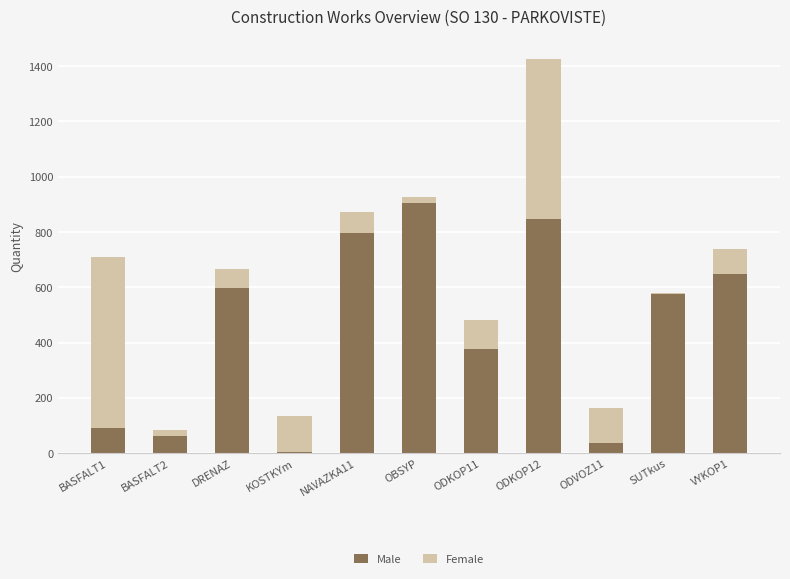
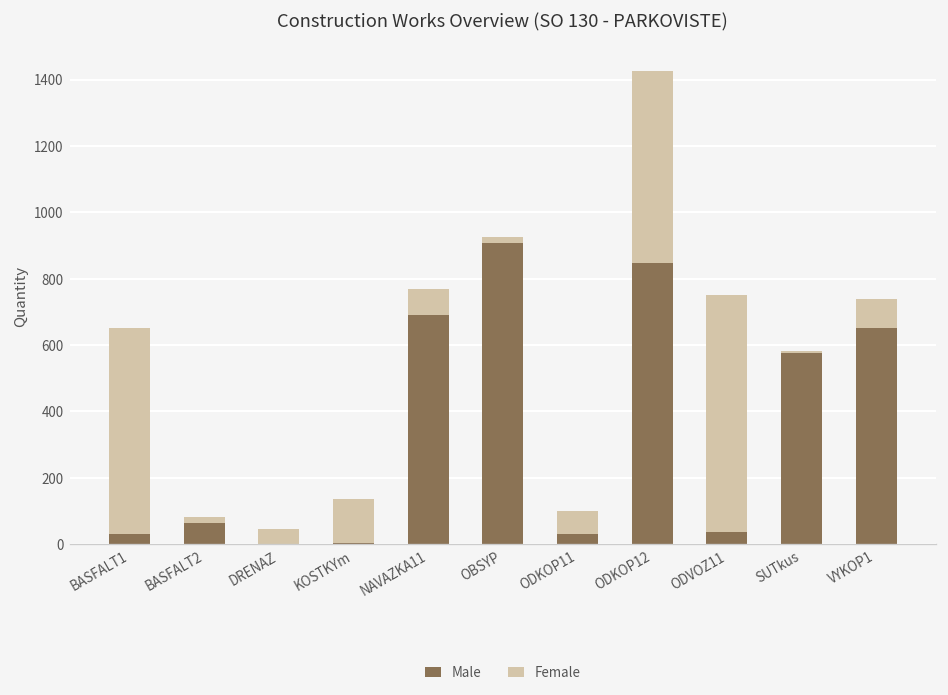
Male, BASFALT1: 90 -> 30
Male, DRENAZ: 600 -> 0
Female, DRENAZ: 70 -> 50
Male, NAVAZKA11: 800 -> 690
Male, ODKOP11: 380 -> 30
Female, ODKOP11: 100 -> 70
Female, ODVOZ11: 130 -> 710
